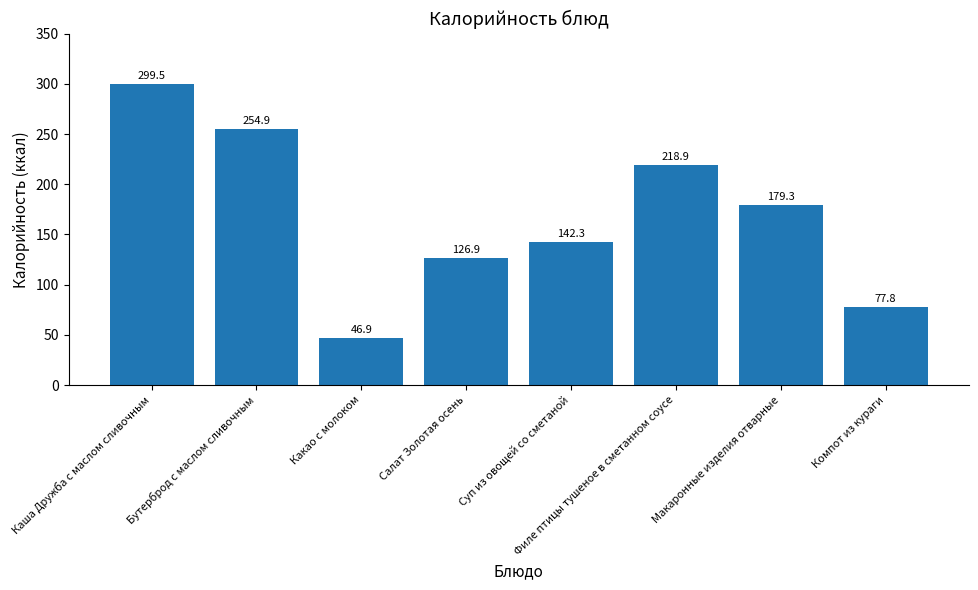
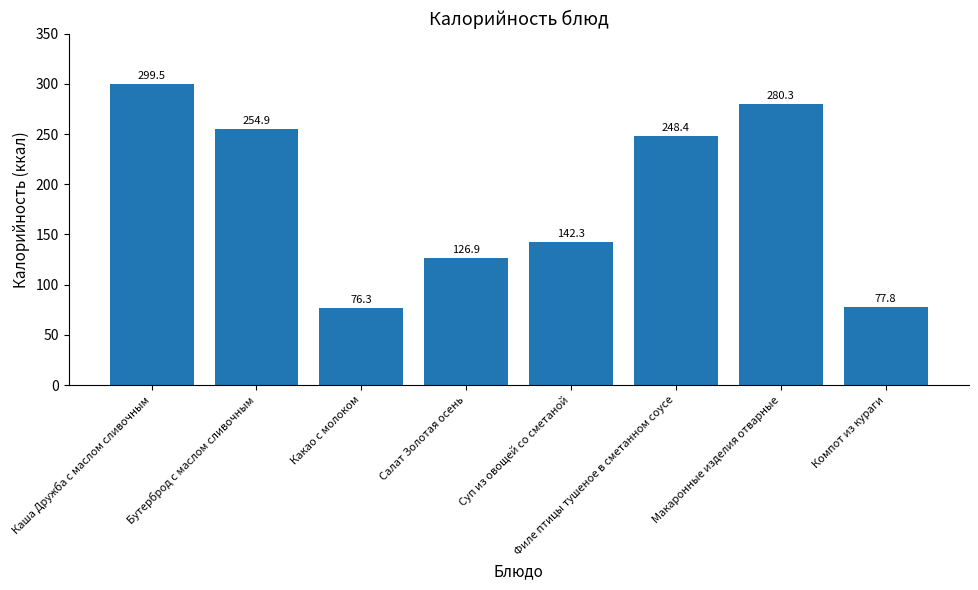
Какао с молоком: 46.9 -> 76.3
Филе птицы тушеное в сметанном соусе: 218.9 -> 248.4
Макаронные изделия отварные: 179.3 -> 280.3
